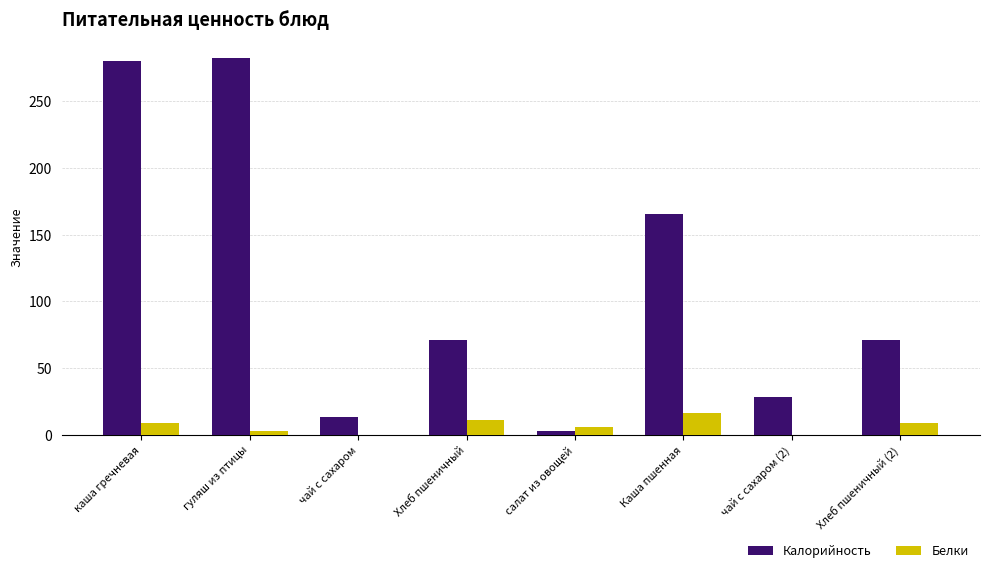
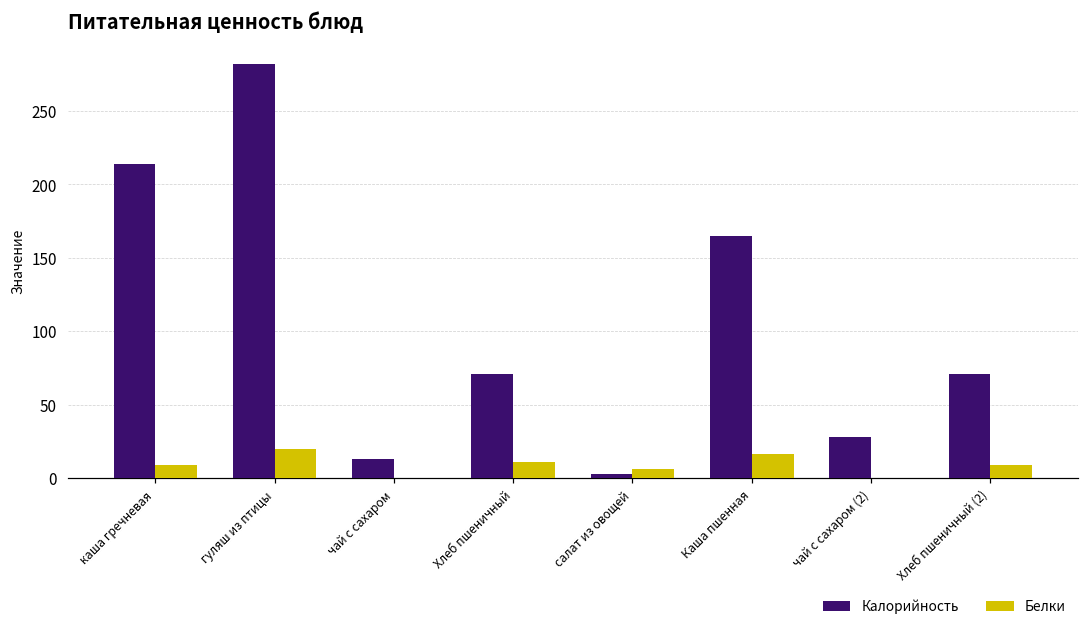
Калорийность, каша гречневая: 280 -> 214
Белки, гуляш из птицы: 3 -> 20
